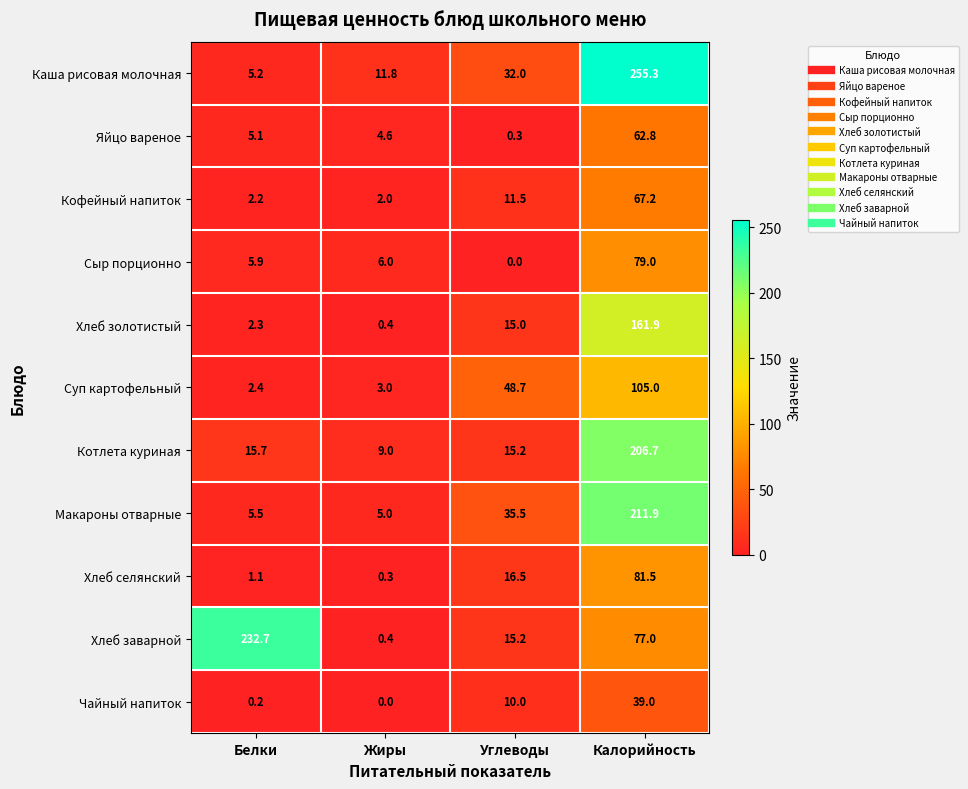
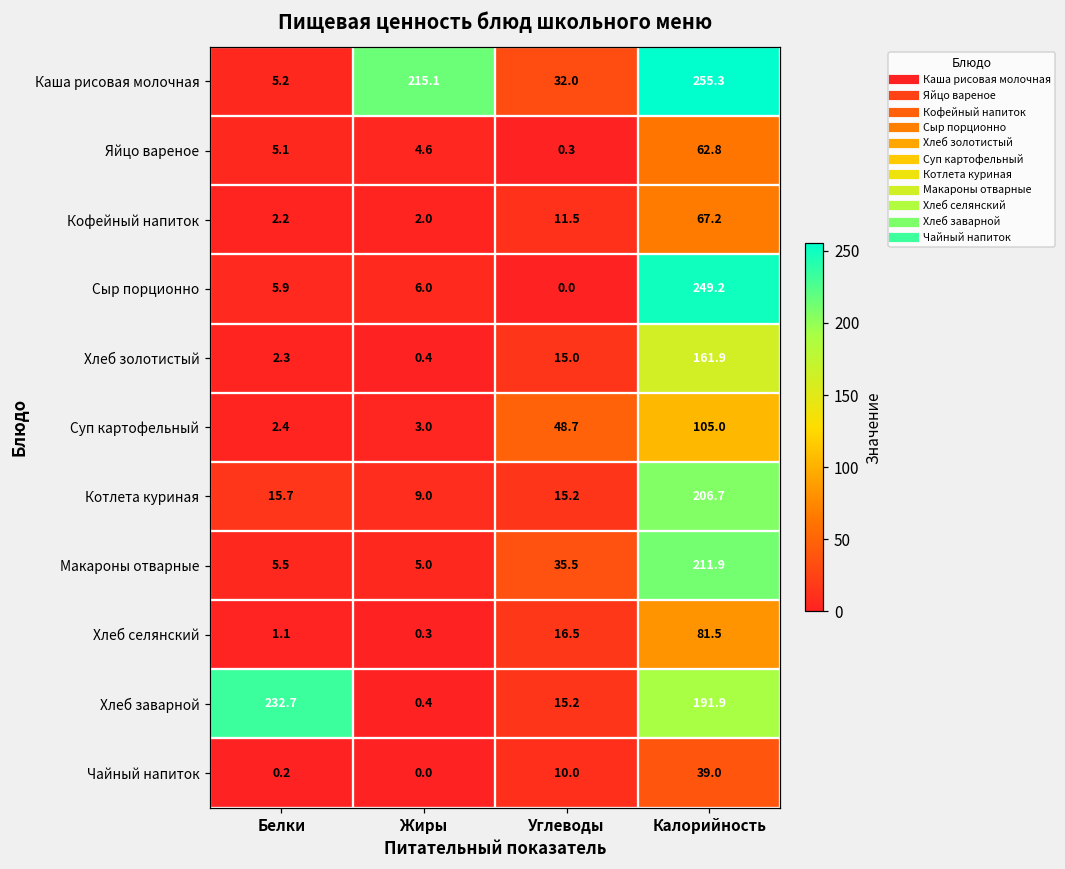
Каша рисовая молочная, Жиры: 11.8 -> 215.1
Сыр порционно, Калорийность: 79.0 -> 249.2
Хлеб заварной, Калорийность: 77.0 -> 191.9
